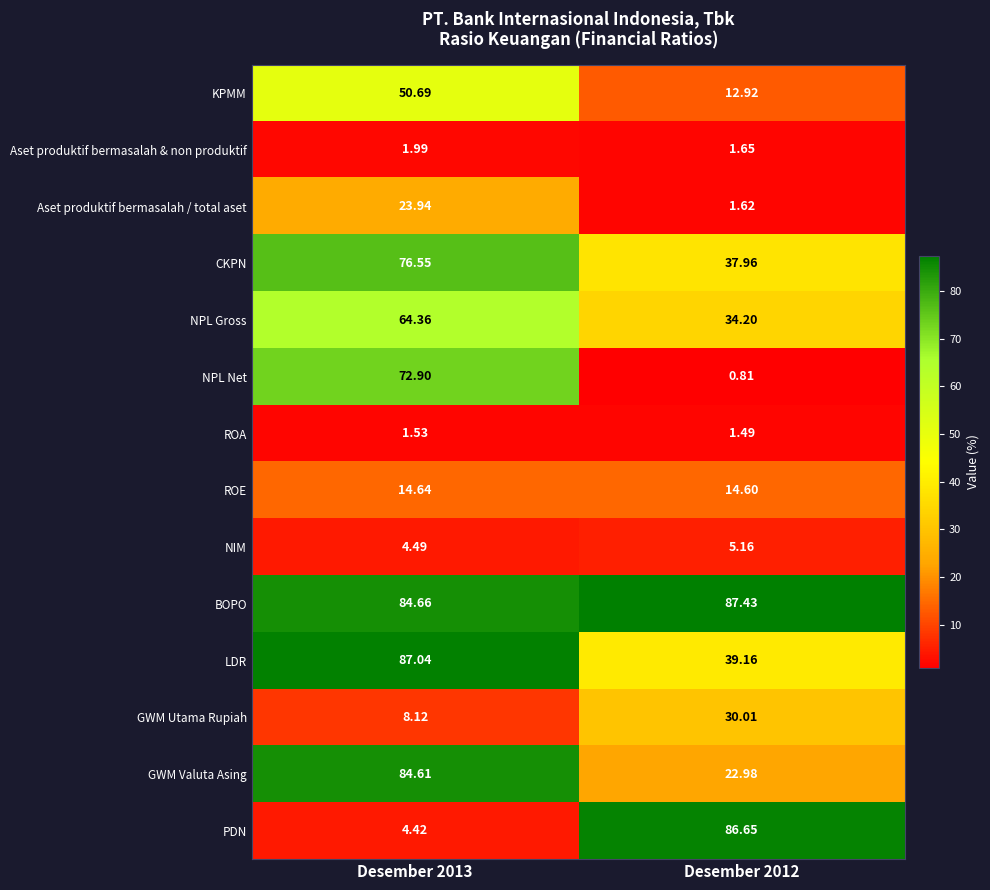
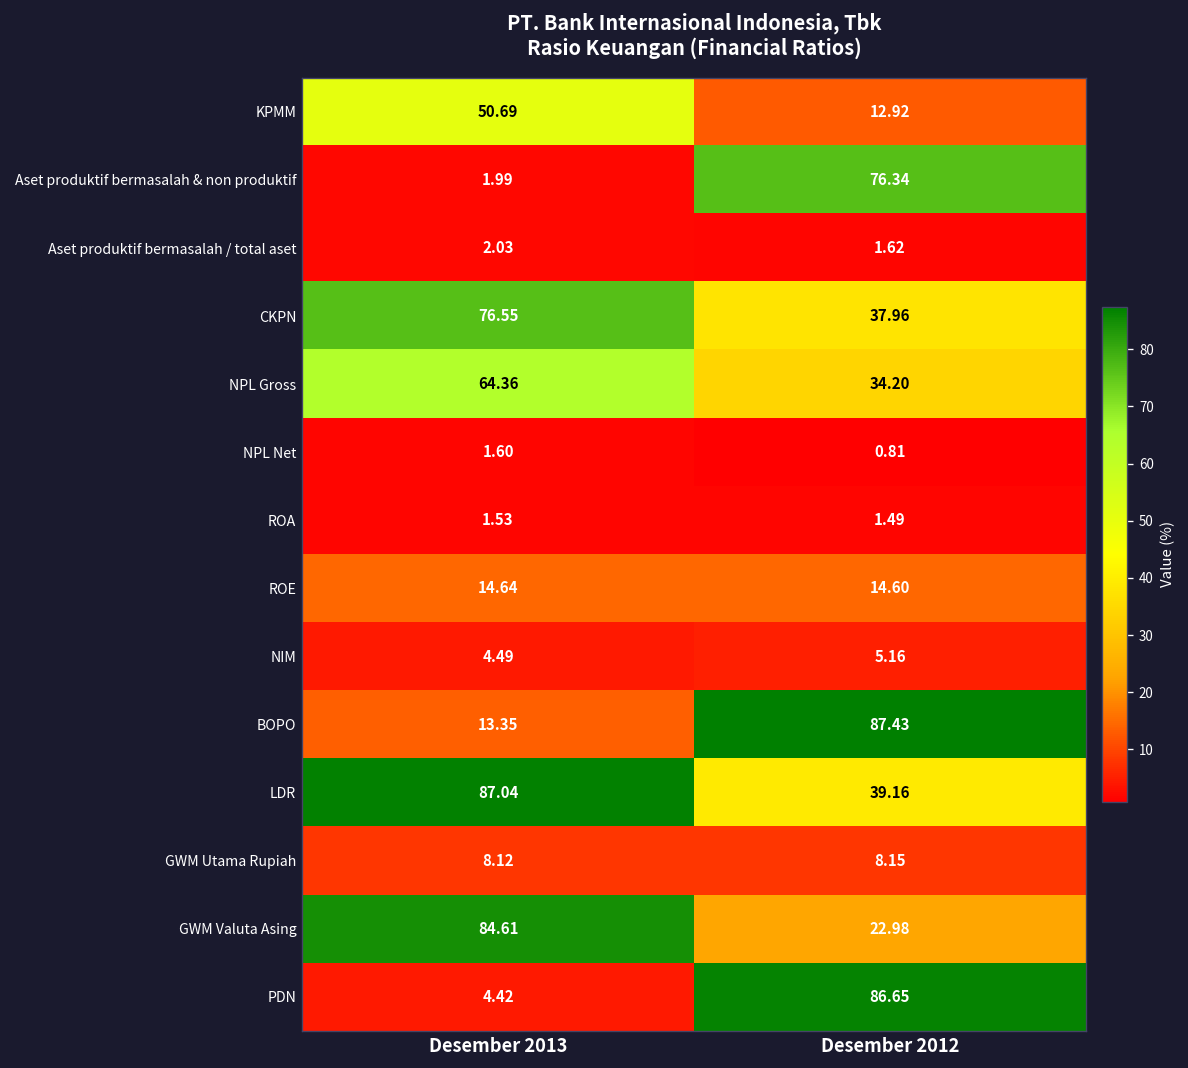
Aset produktif bermasalah & non produktif, Desember 2012: 1.65 -> 76.34
Aset produktif bermasalah / total aset, Desember 2013: 23.94 -> 2.03
NPL Net, Desember 2013: 72.90 -> 1.60
BOPO, Desember 2013: 84.66 -> 13.35
GWM Utama Rupiah, Desember 2012: 30.01 -> 8.15
